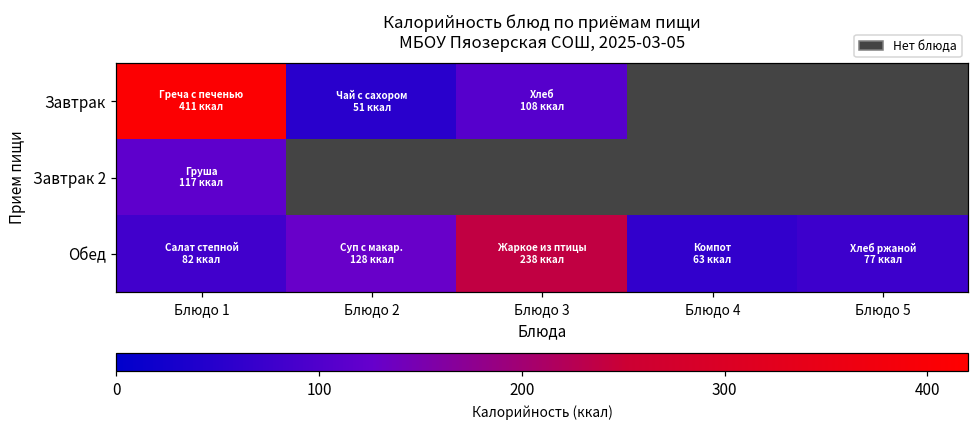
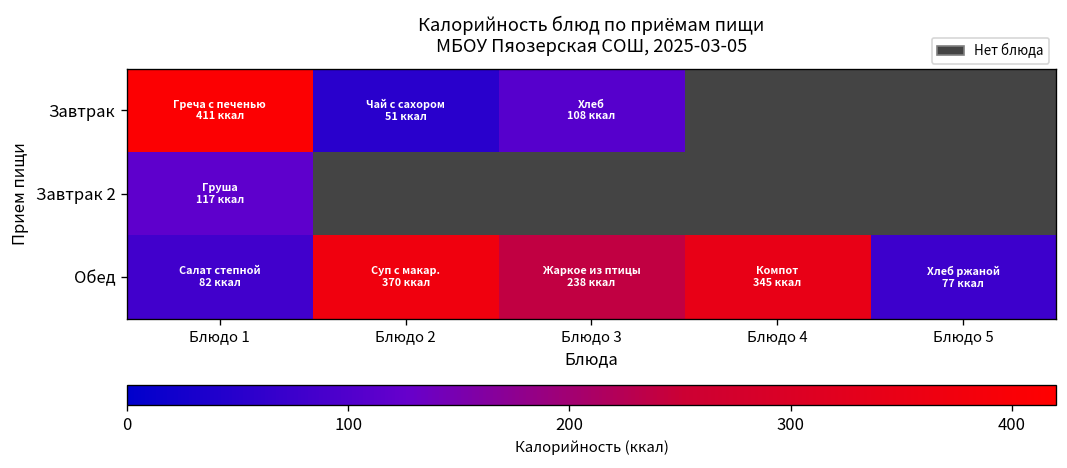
Обед, Блюдо 2: 128 -> 370
Обед, Блюдо 4: 63 -> 345
